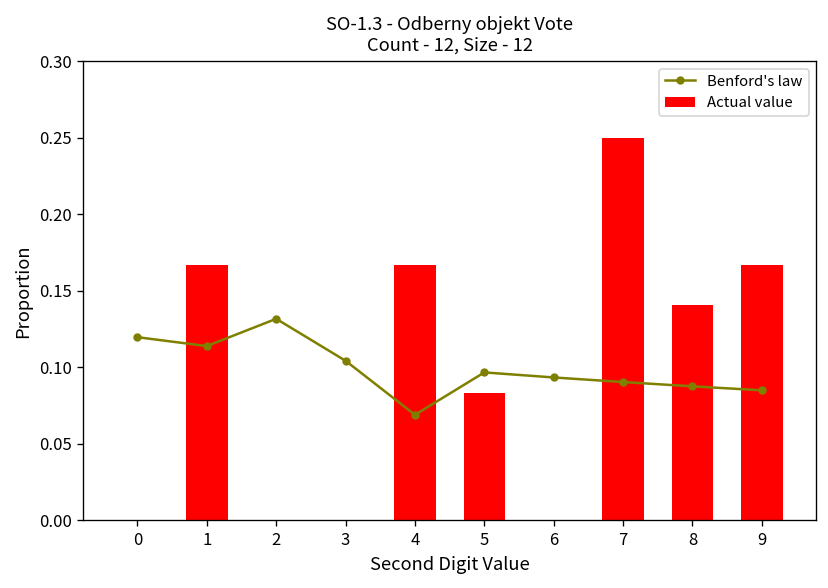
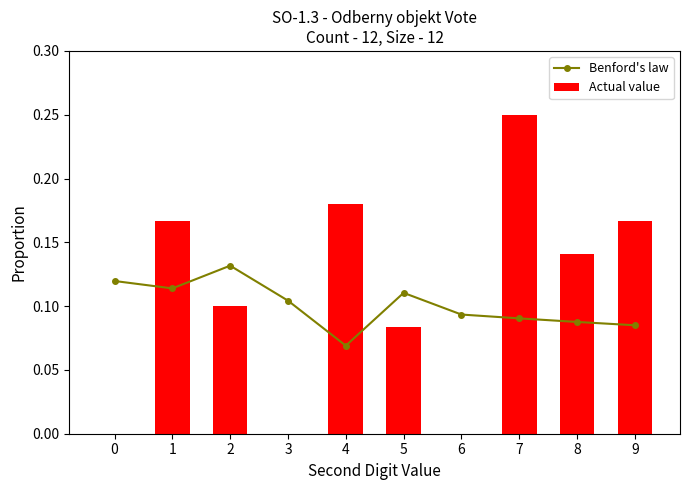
Actual value, 2: 0.0 -> 0.1
Actual value, 4: 0.167 -> 0.180
Benford's law, 5: 0.097 -> 0.110
